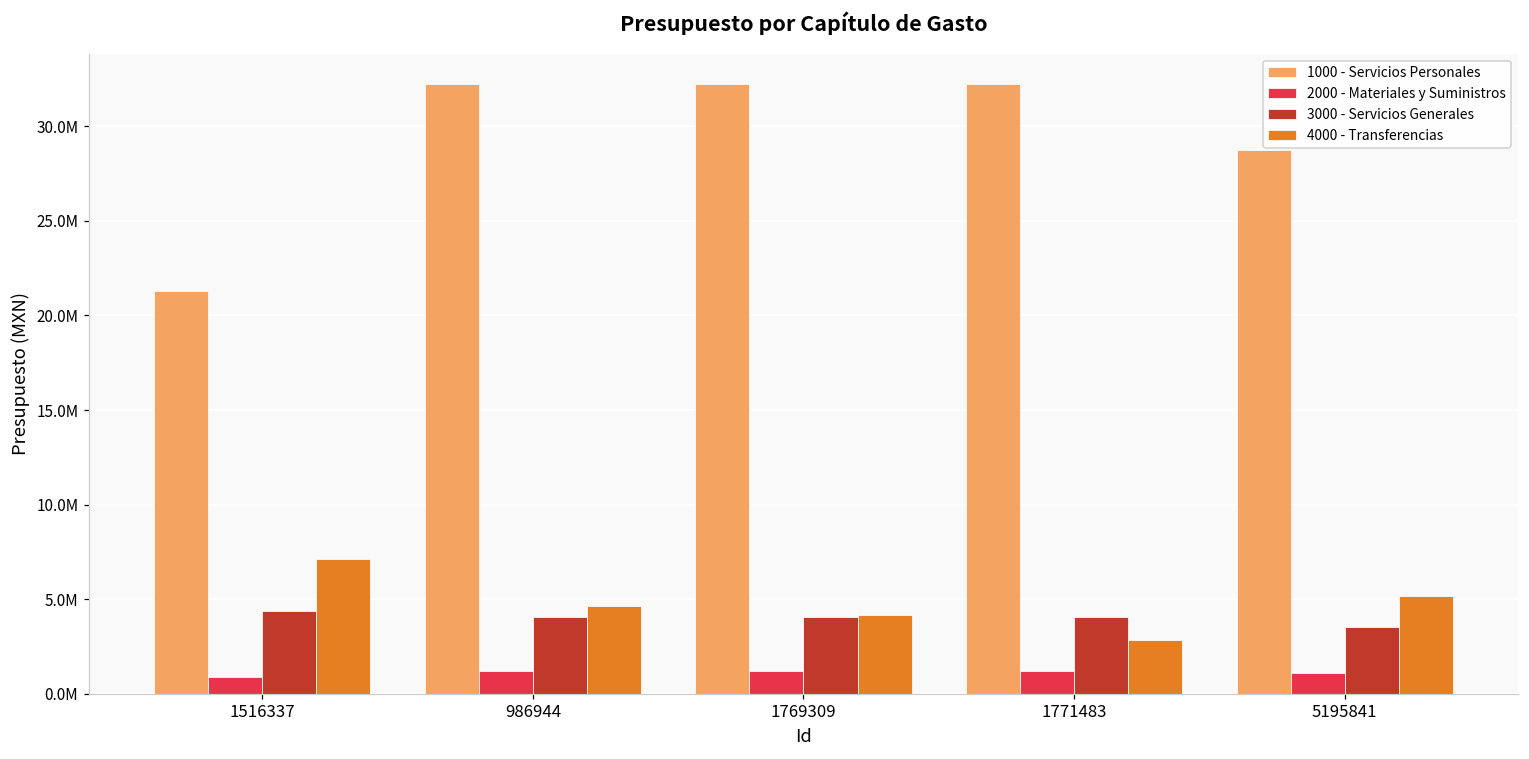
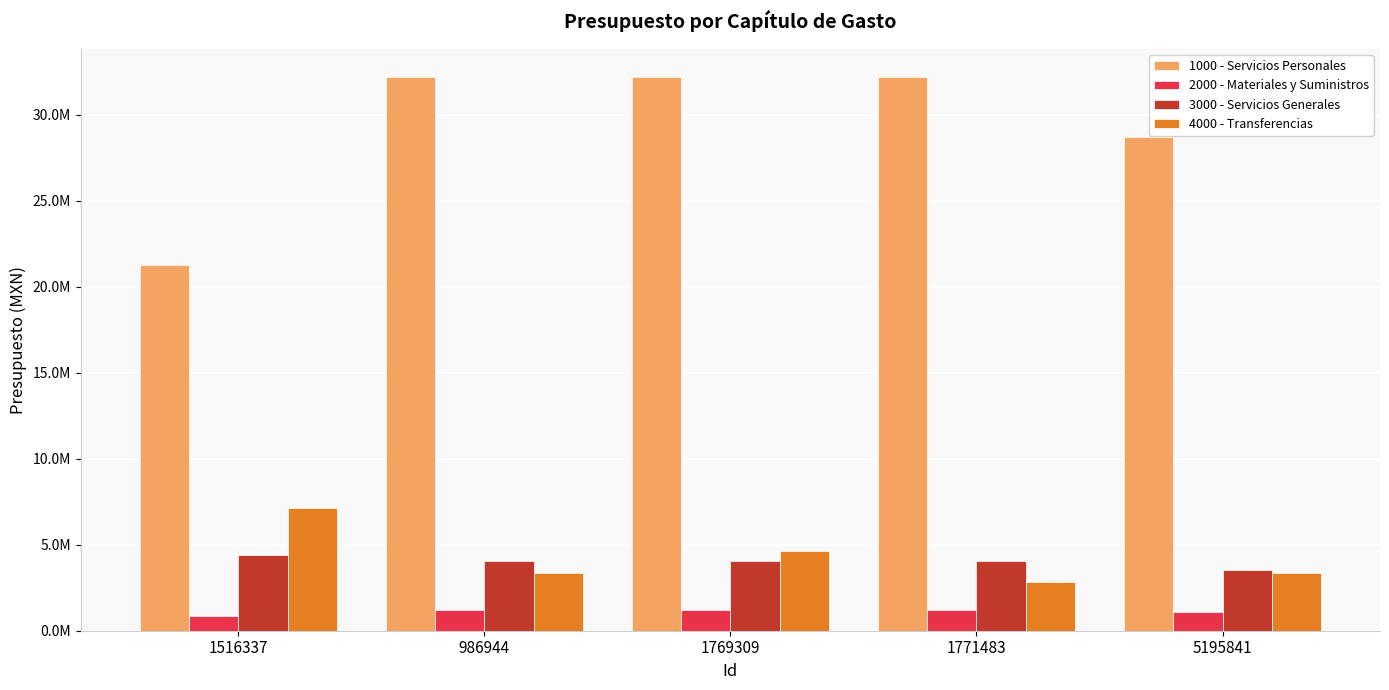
4000 - Transferencias, 986944: 4700000 -> 3300000
4000 - Transferencias, 1769309: 4100000 -> 4700000
4000 - Transferencias, 5195841: 5200000 -> 3400000
